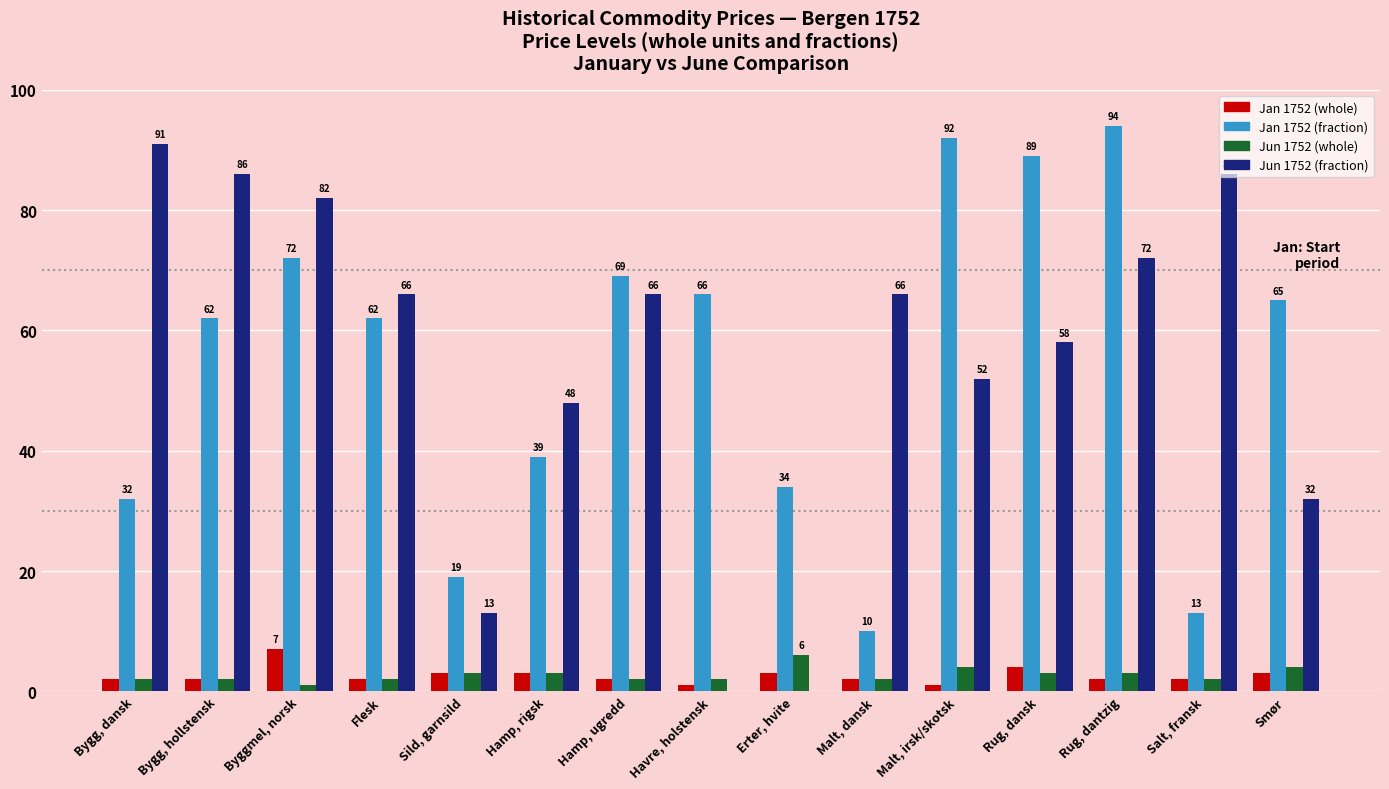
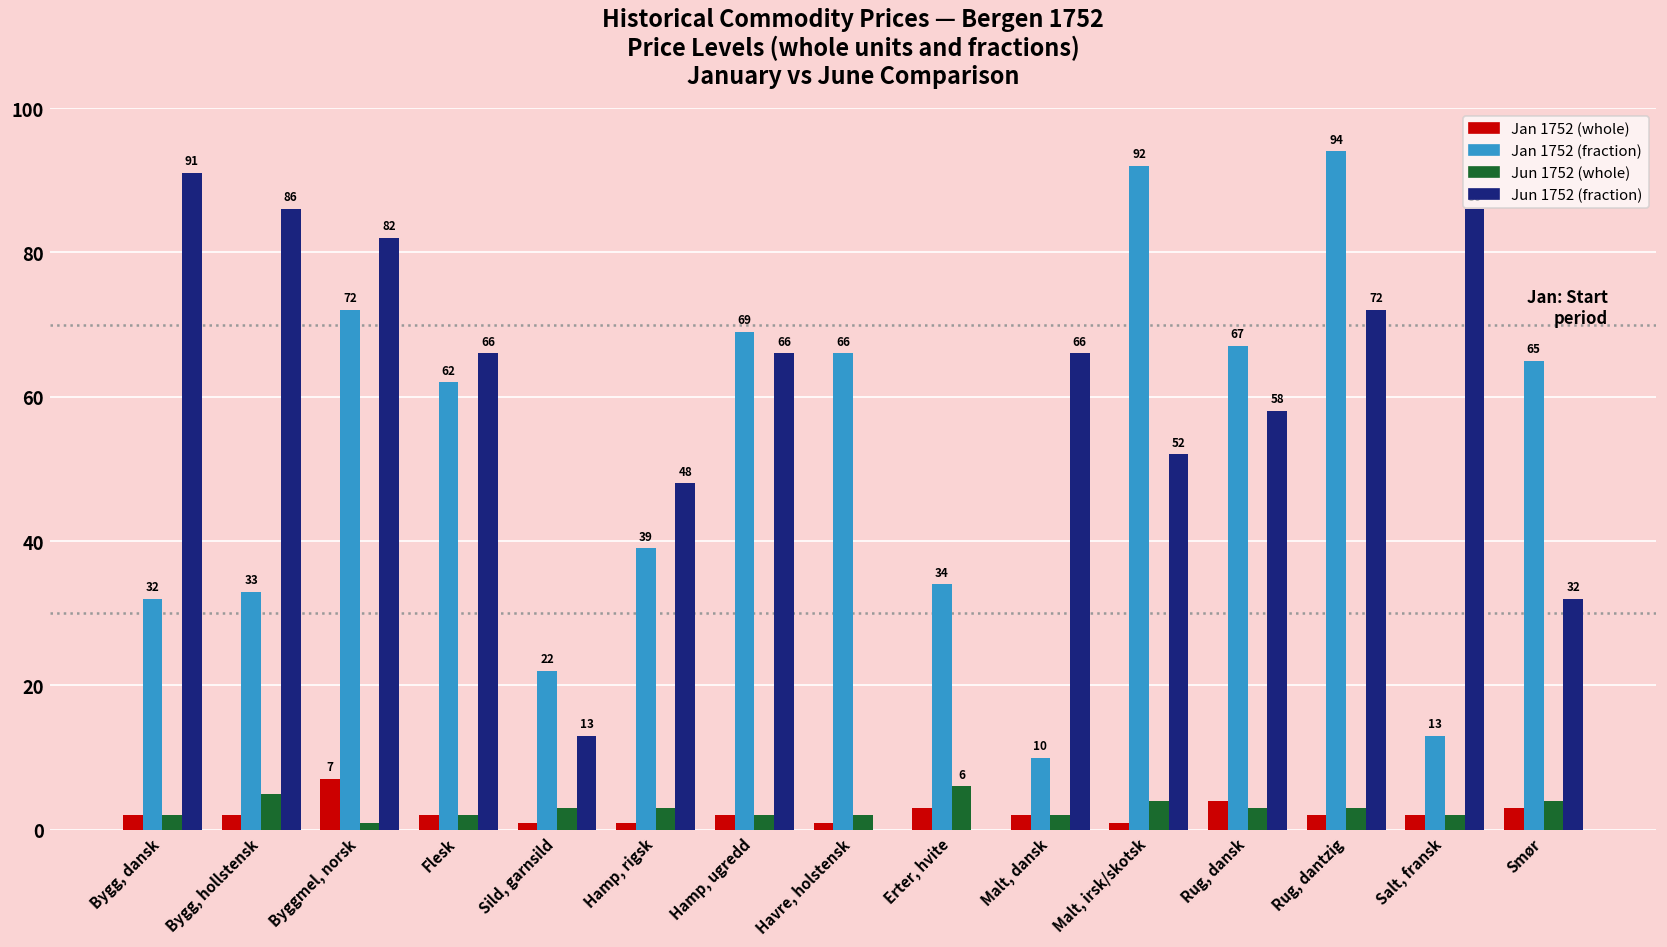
Jan 1752 (fraction), Bygg, hollstensk: 62 -> 33
Jun 1752 (whole), Bygg, hollstensk: 2 -> 5
Jan 1752 (whole), Sild, garnsild: 3 -> 1
Jan 1752 (fraction), Sild, garnsild: 19 -> 22
Jan 1752 (whole), Hamp, rigsk: 3 -> 1
Jan 1752 (fraction), Rug, dansk: 89 -> 67
